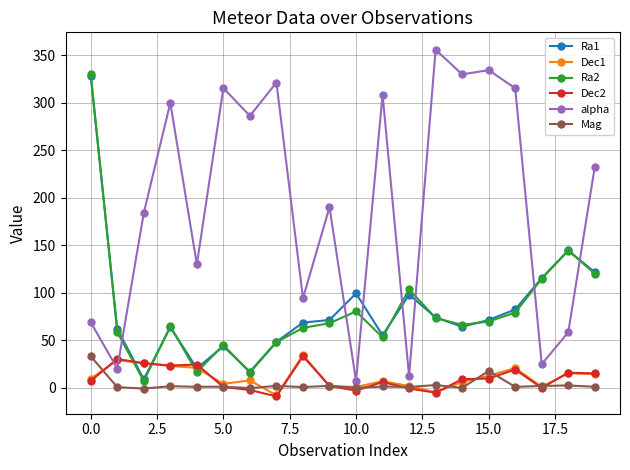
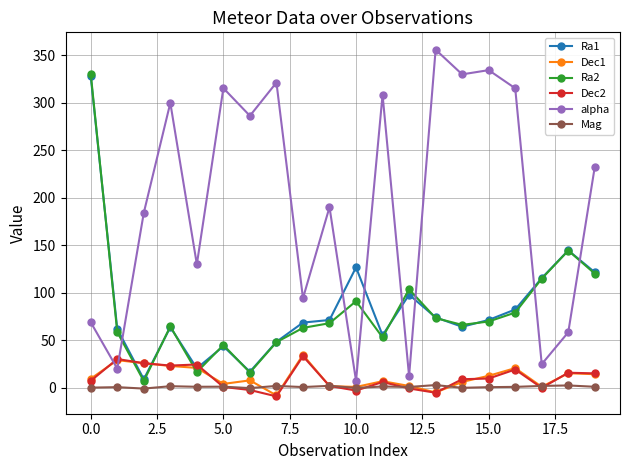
Mag, 0.0: 30 -> 0
Ra1, 10.0: 100 -> 130
Ra2, 10.0: 80 -> 90
Mag, 15.0: 20 -> 0
